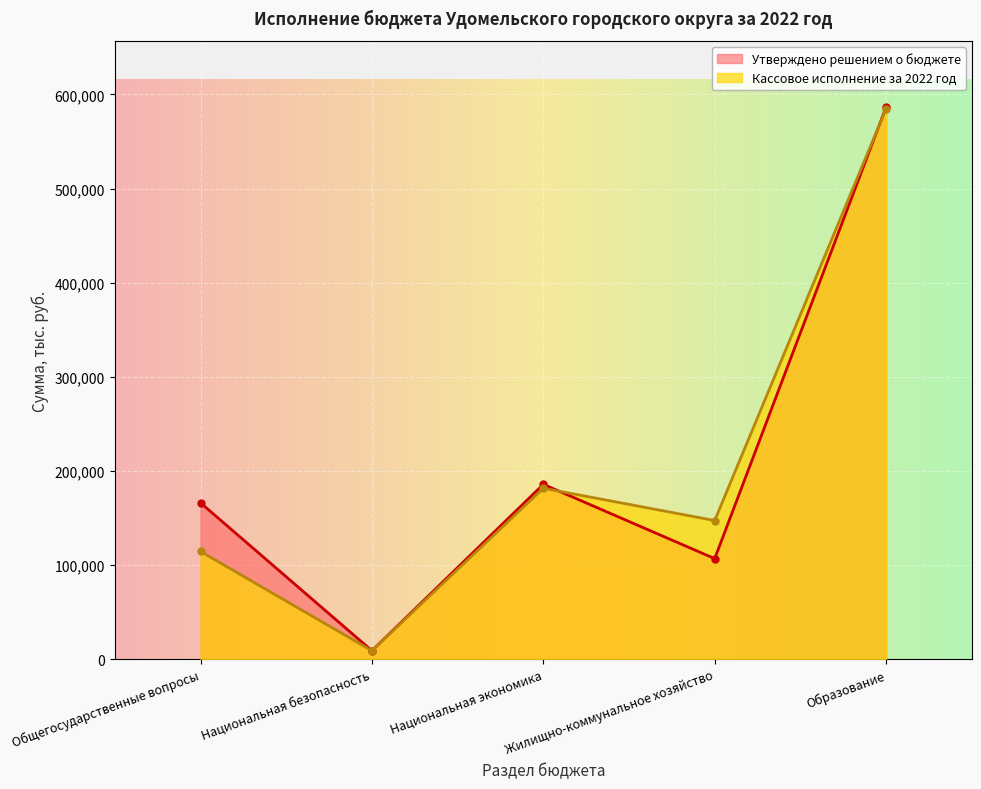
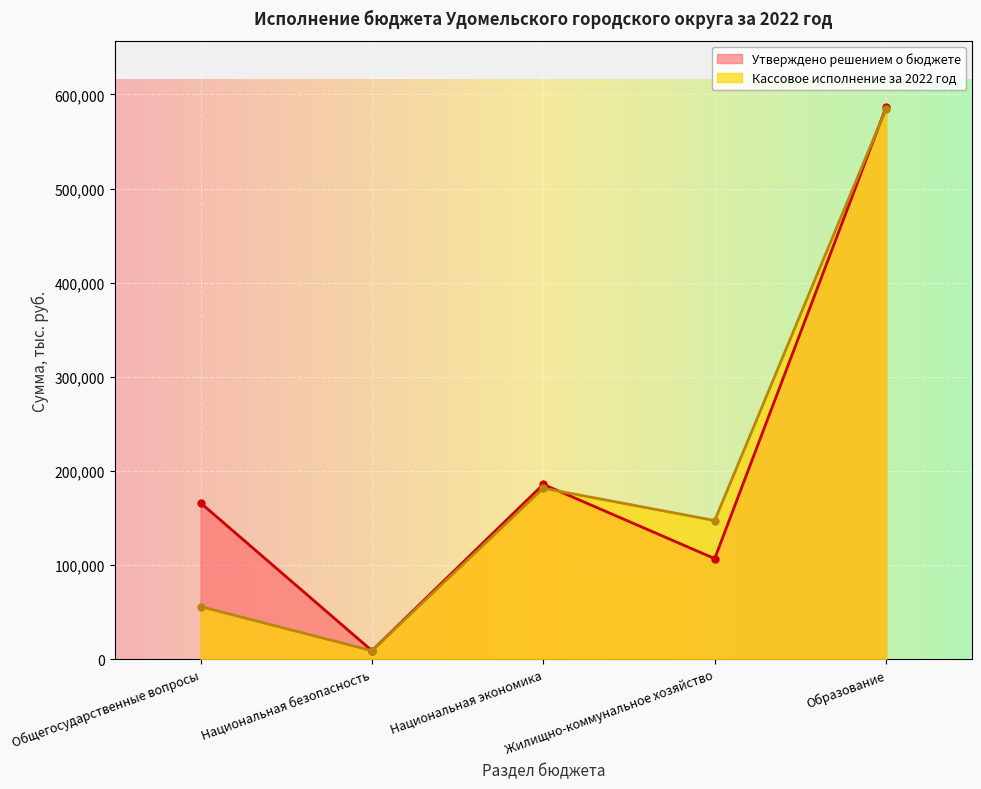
Кассовое исполнение за 2022 год, Общегосударственные вопросы: 110,000 -> 60,000
